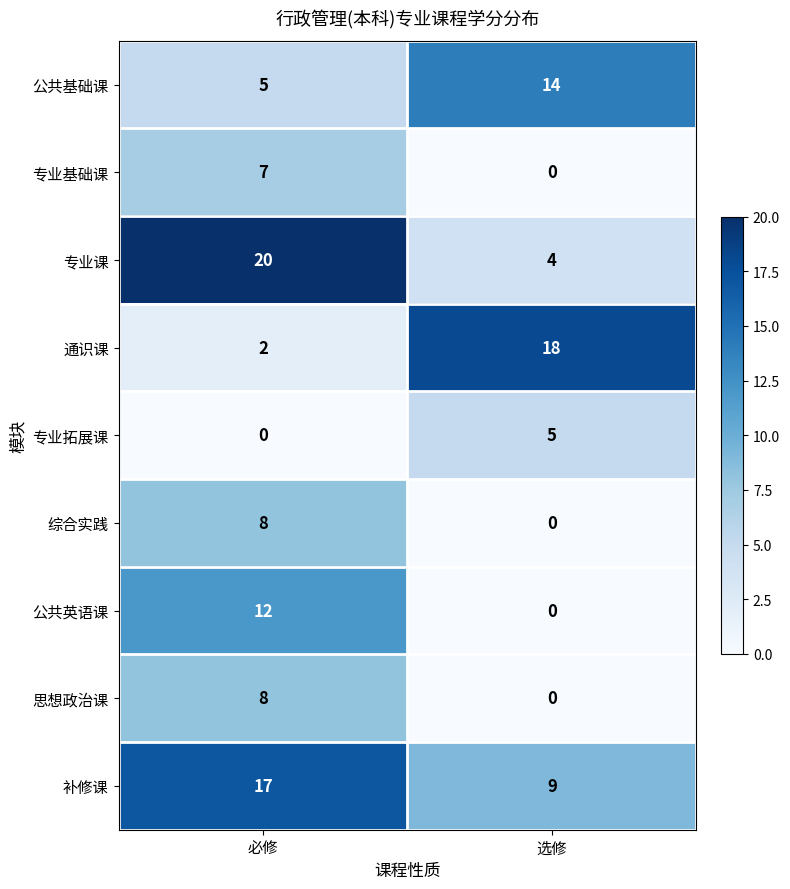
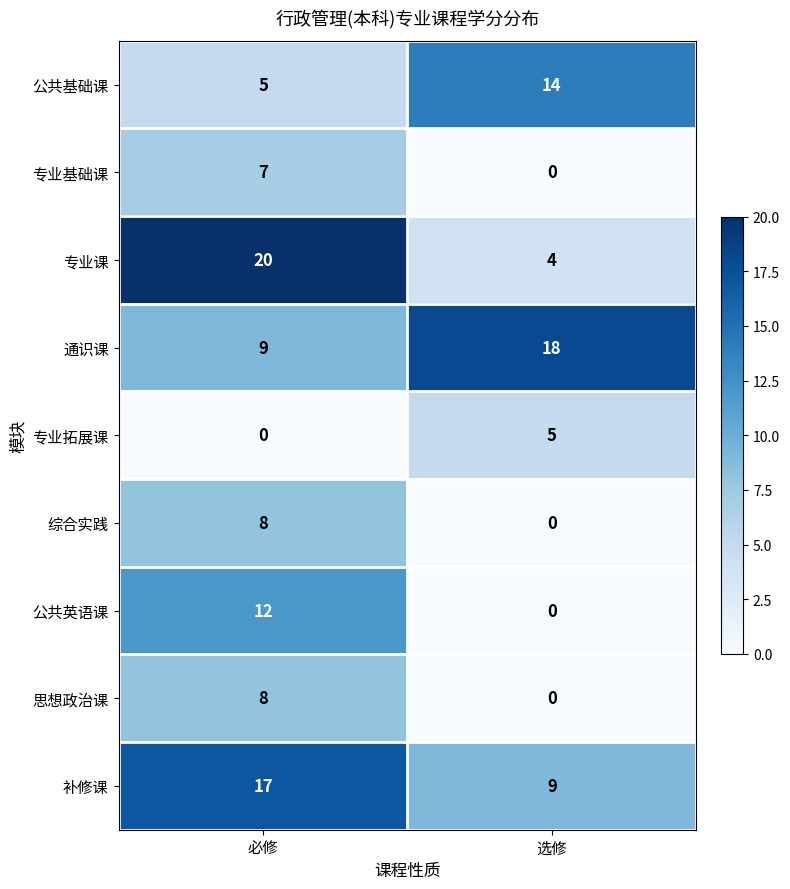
通识课, 必修: 2 -> 9
